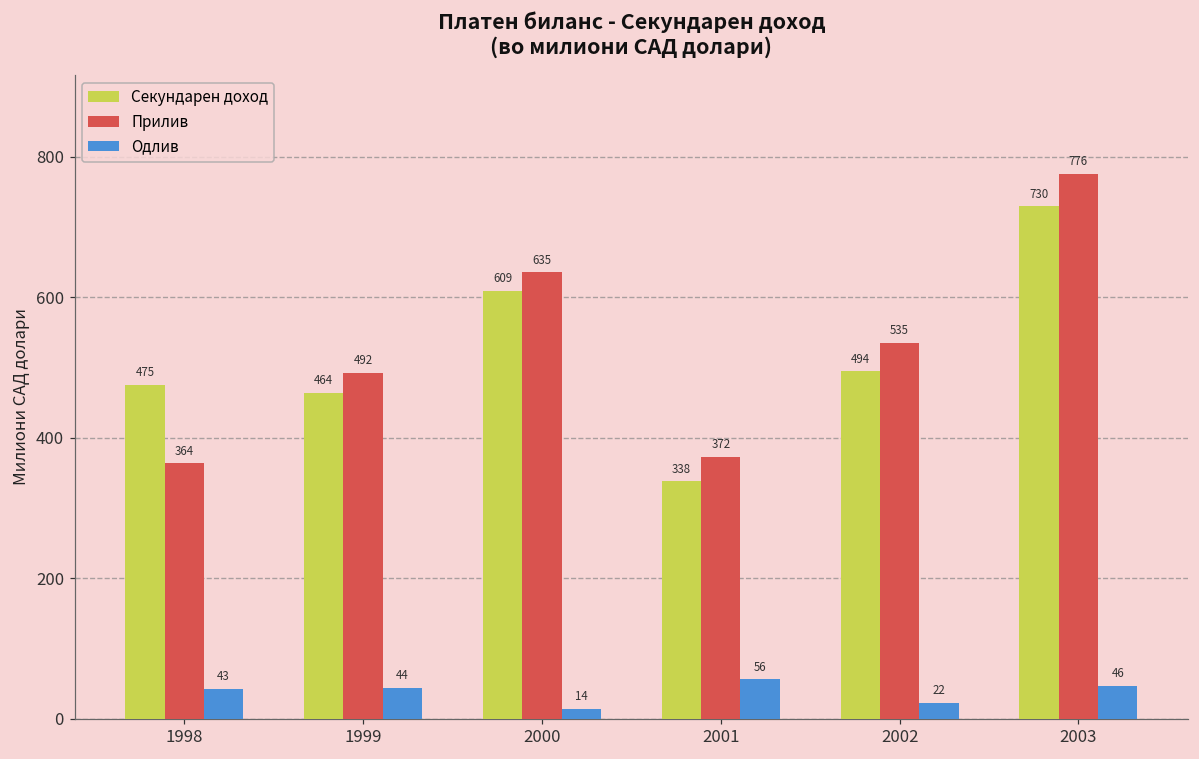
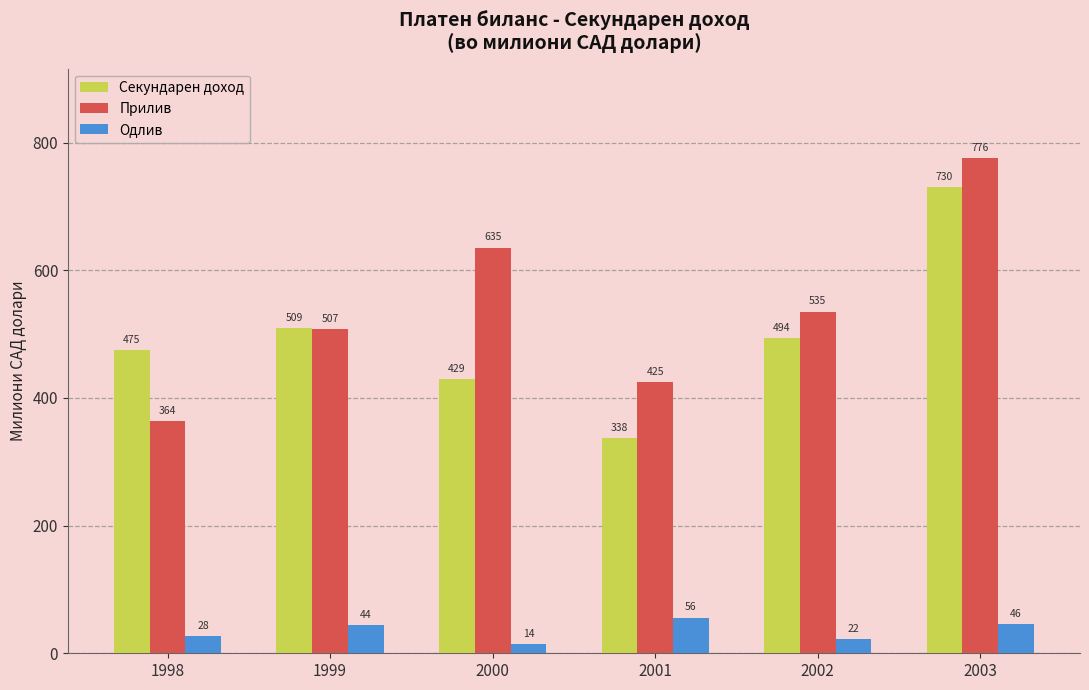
Одлив, 1998: 43 -> 28
Секундарен доход, 1999: 464 -> 509
Прилив, 1999: 492 -> 507
Секундарен доход, 2000: 609 -> 429
Прилив, 2001: 372 -> 425
